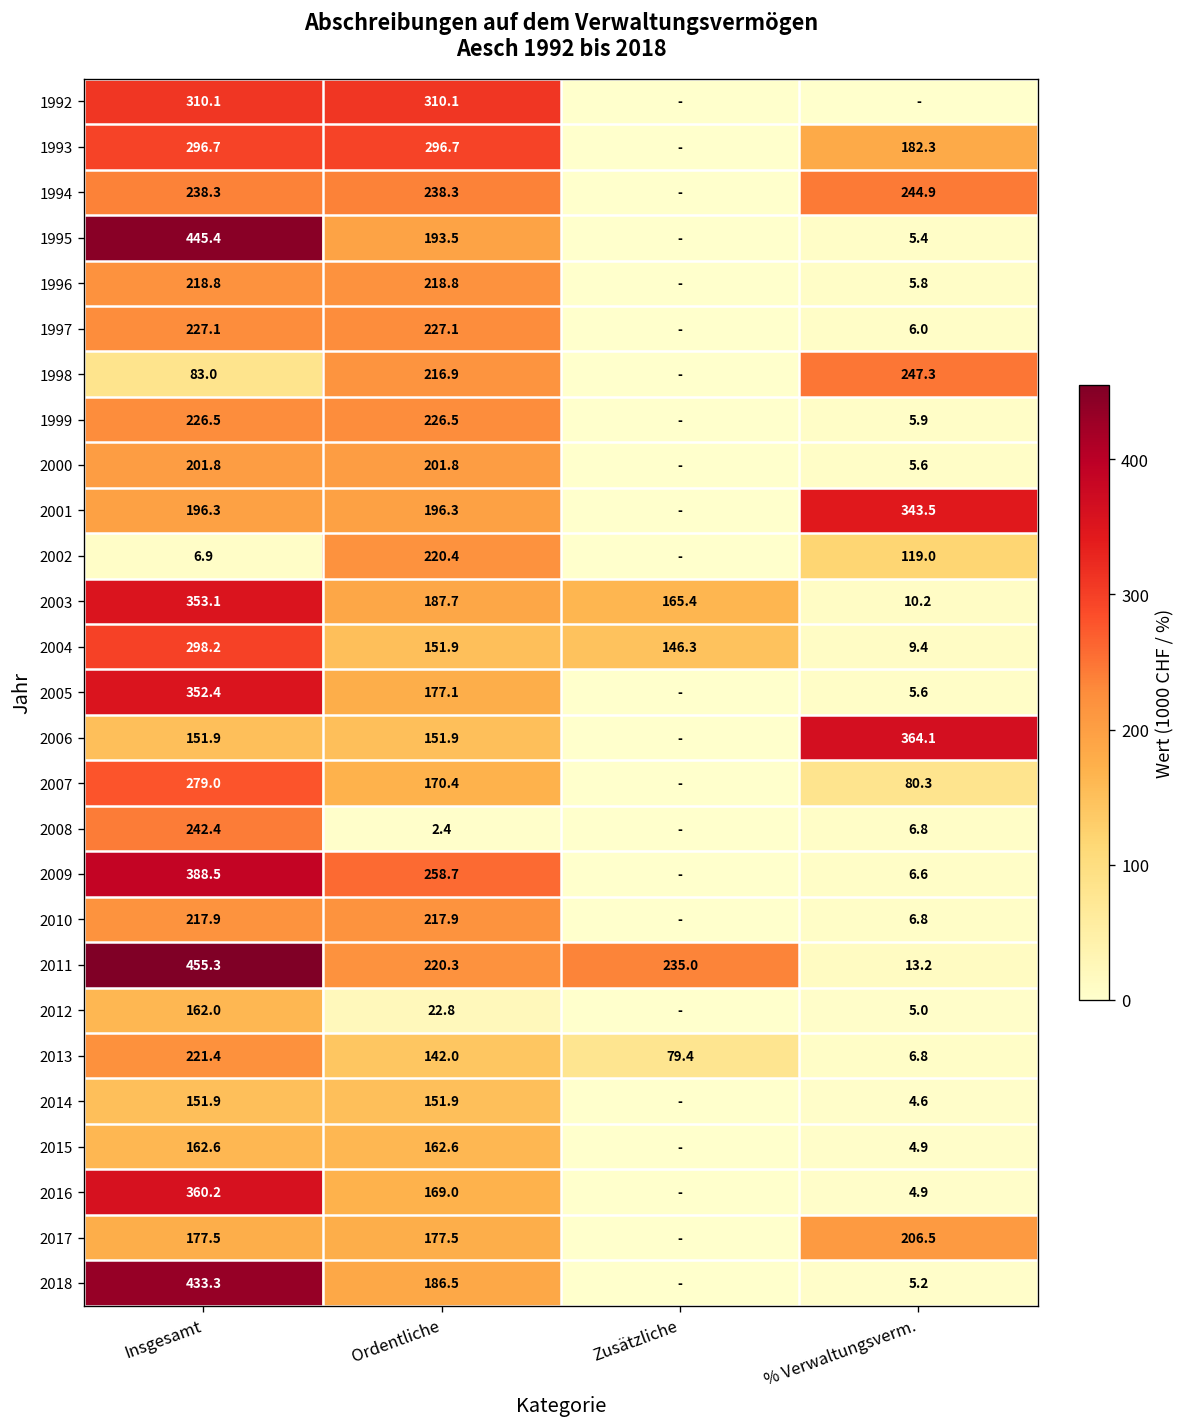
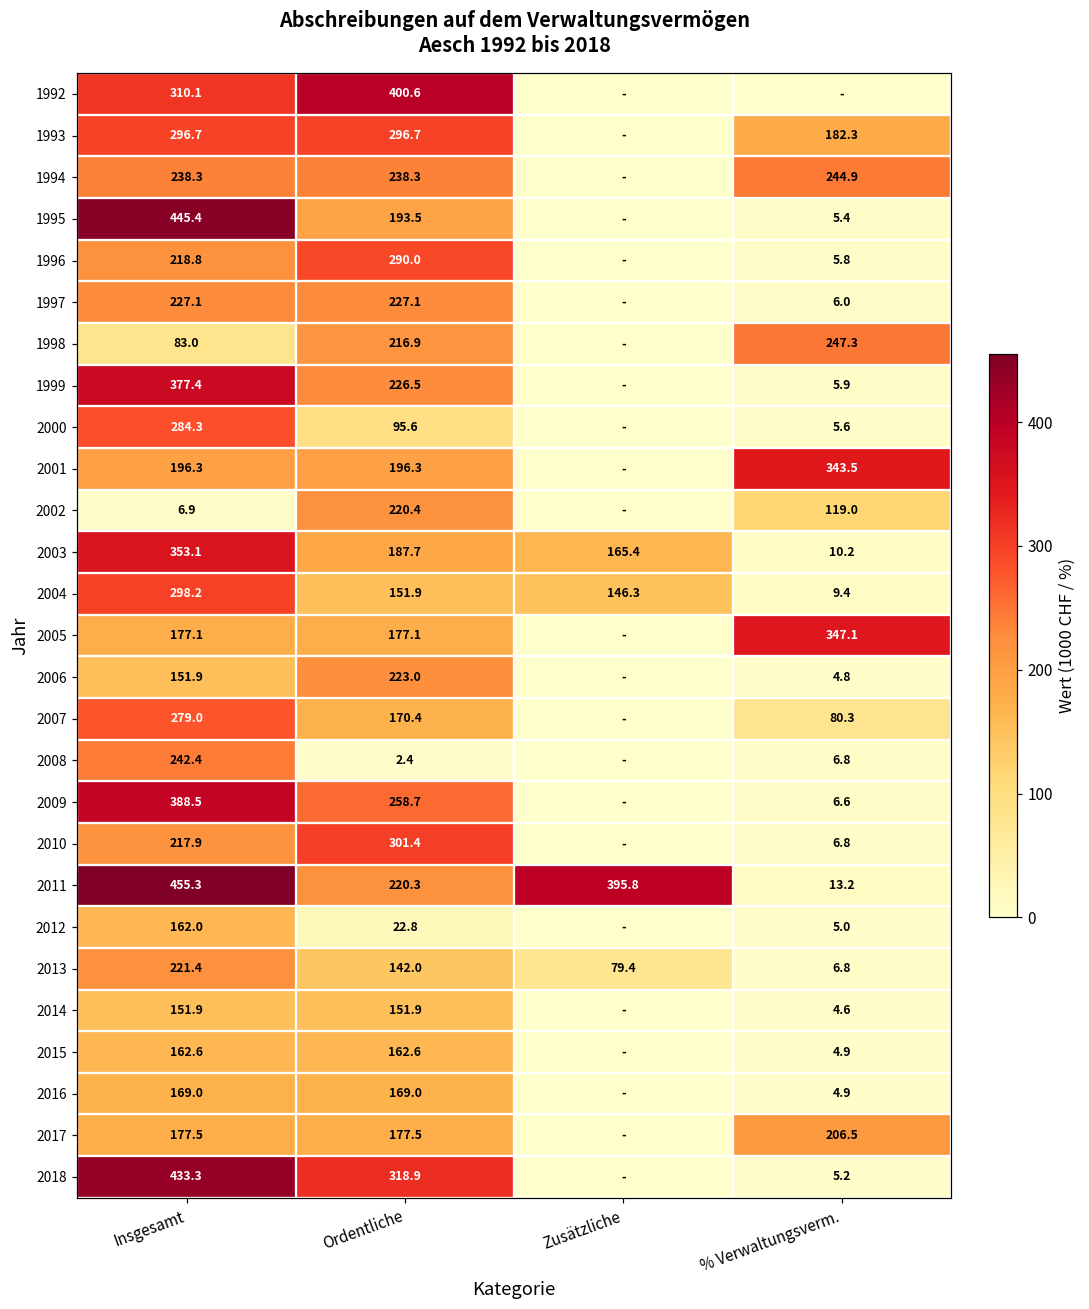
1992, Ordentliche: 310.1 -> 400.6
1996, Ordentliche: 218.8 -> 290.0
1999, Insgesamt: 226.5 -> 377.4
2000, Insgesamt: 201.8 -> 284.3
2000, Ordentliche: 201.8 -> 95.6
2005, Insgesamt: 352.4 -> 177.1
2005, % Verwaltungsverm.: 5.6 -> 347.1
2006, Ordentliche: 151.9 -> 223.0
2006, % Verwaltungsverm.: 364.1 -> 4.8
2010, Ordentliche: 217.9 -> 301.4
2011, Zusätzliche: 235.0 -> 395.8
2016, Insgesamt: 360.2 -> 169.0
2018, Ordentliche: 186.5 -> 318.9
